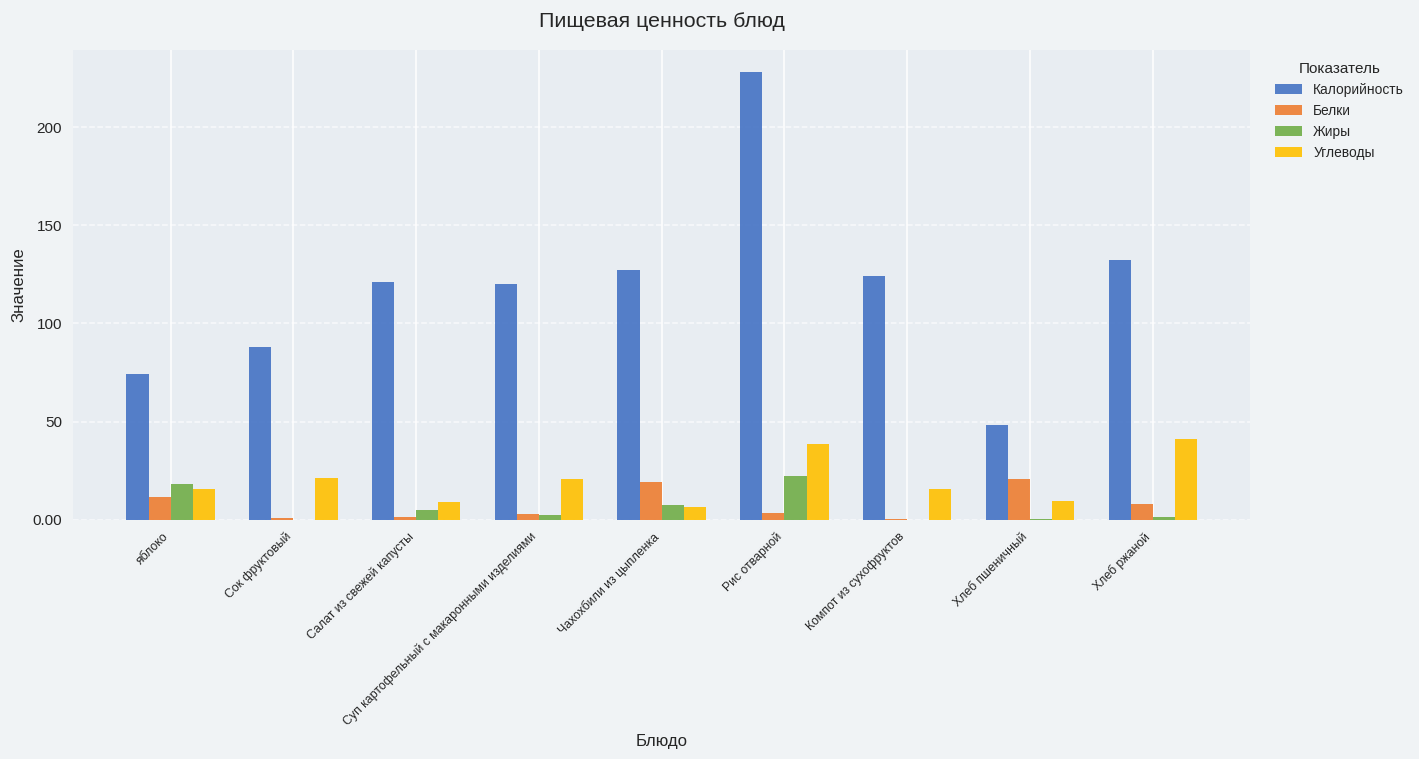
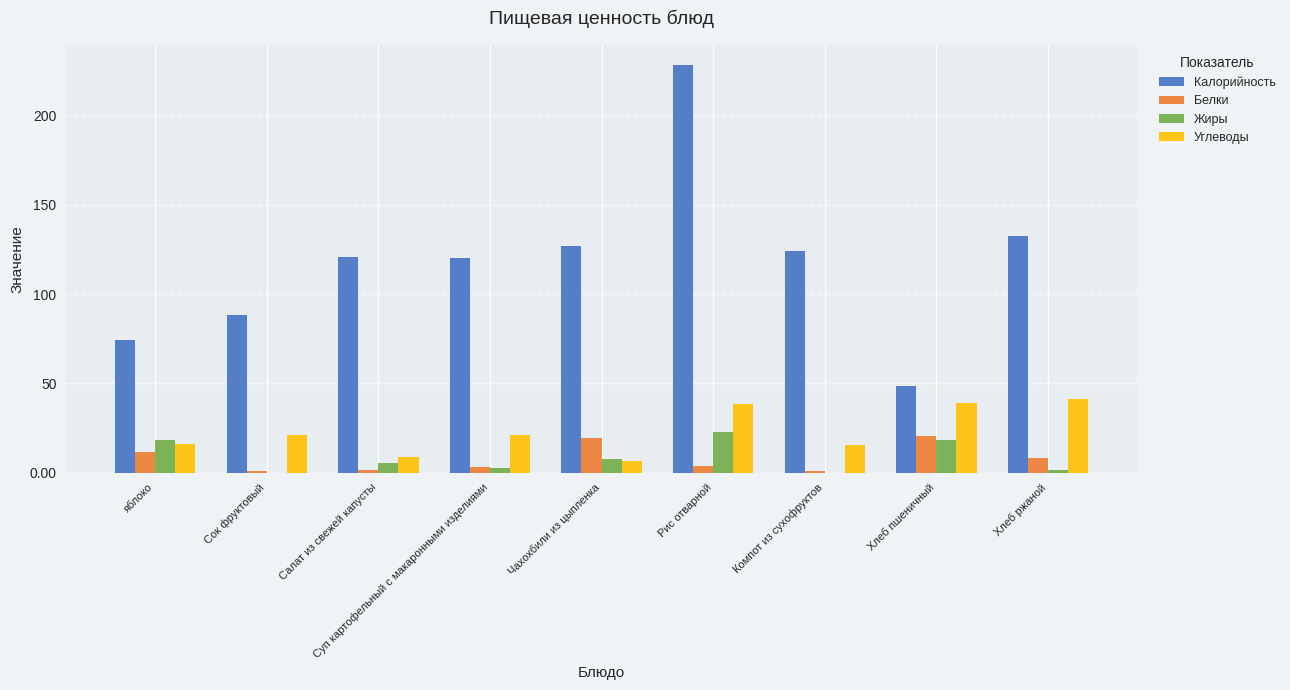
Жиры, Хлеб пшеничный: 0 -> 18
Углеводы, Хлеб пшеничный: 10 -> 39
